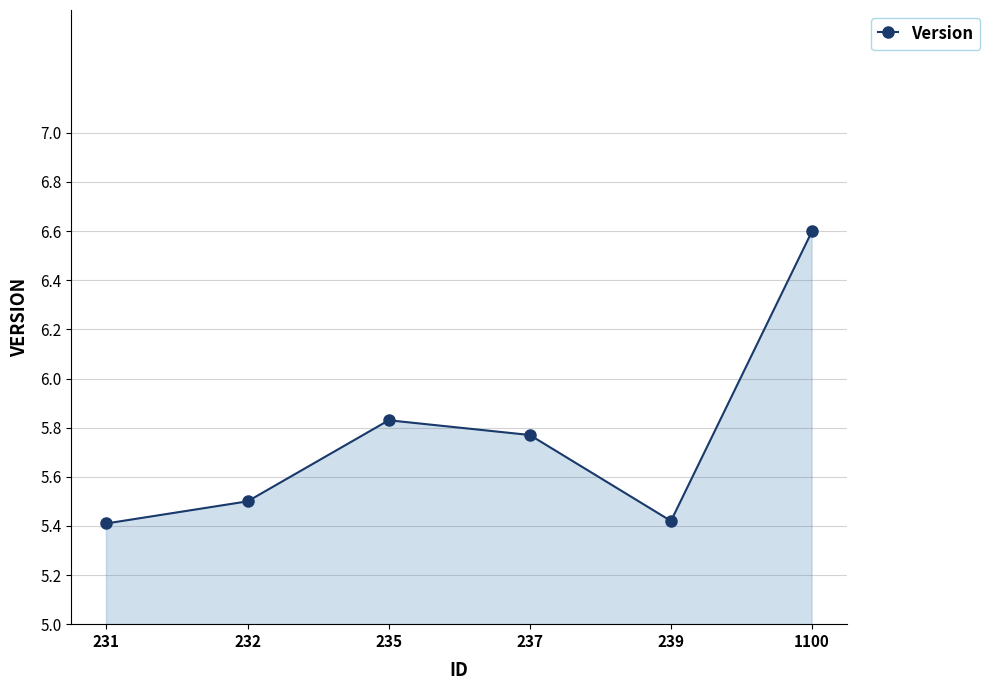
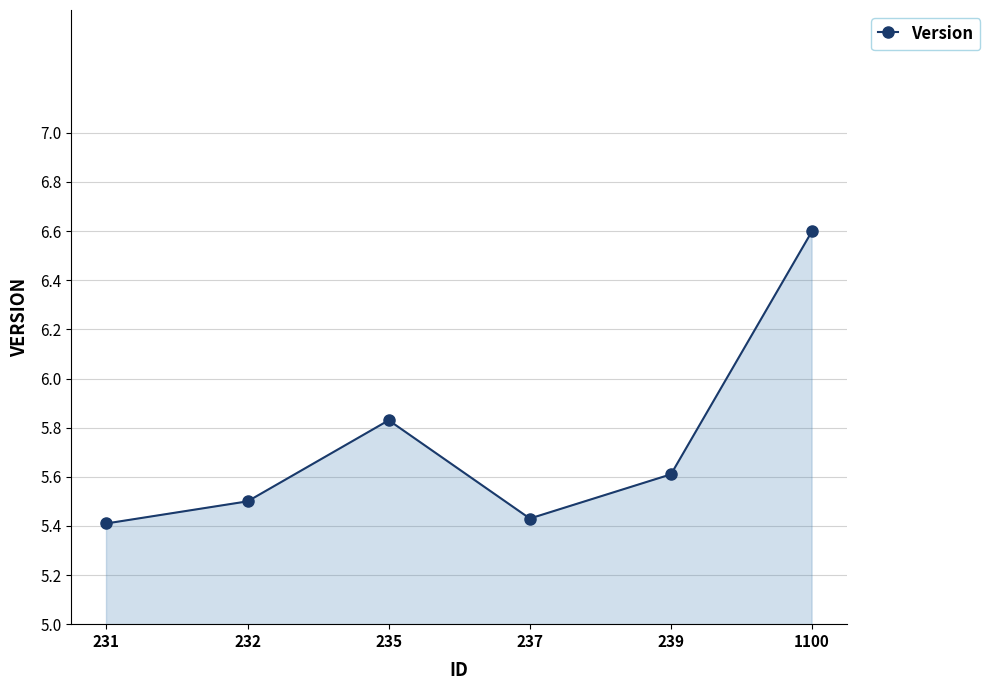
237: 5.77 -> 5.43
239: 5.42 -> 5.61
